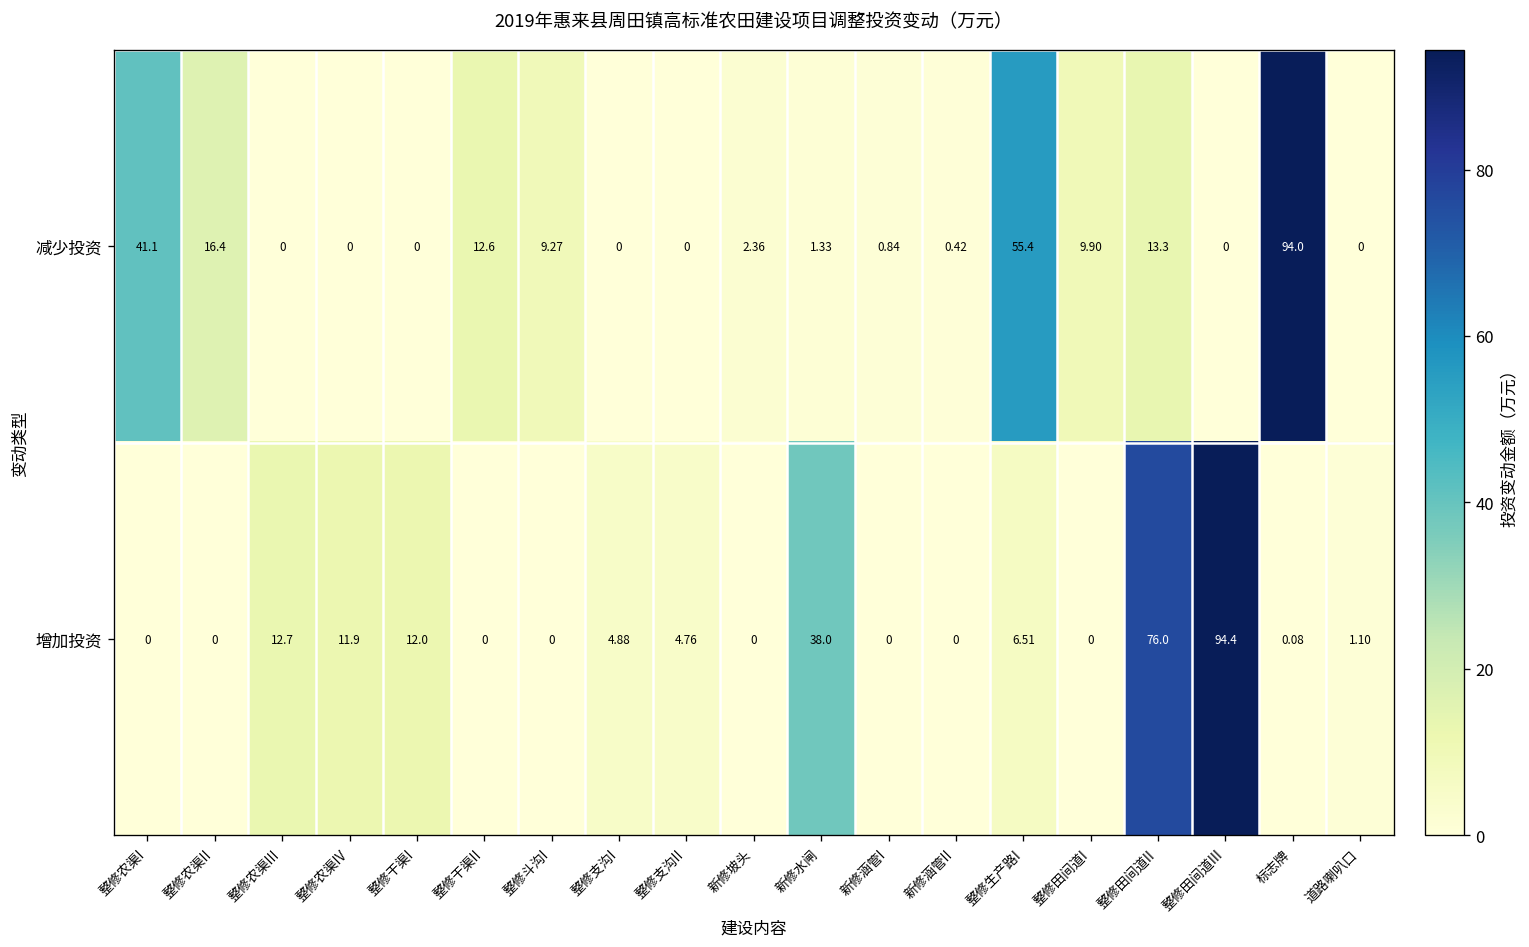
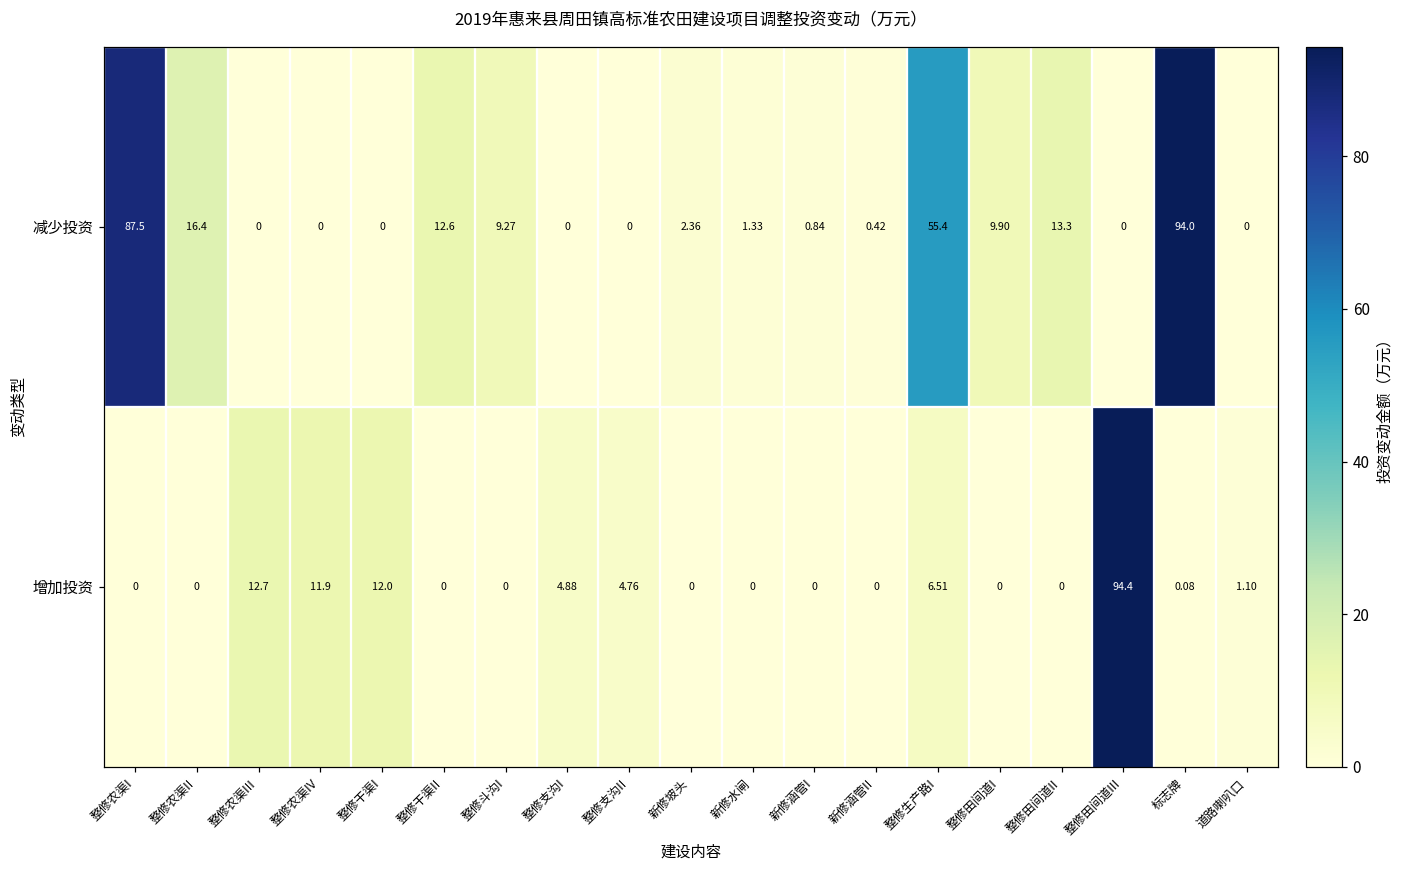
减少投资, 整修农渠I: 41.1 -> 87.5
增加投资, 新修水闸: 38.0 -> 0
增加投资, 整修田间道II: 76.0 -> 0
